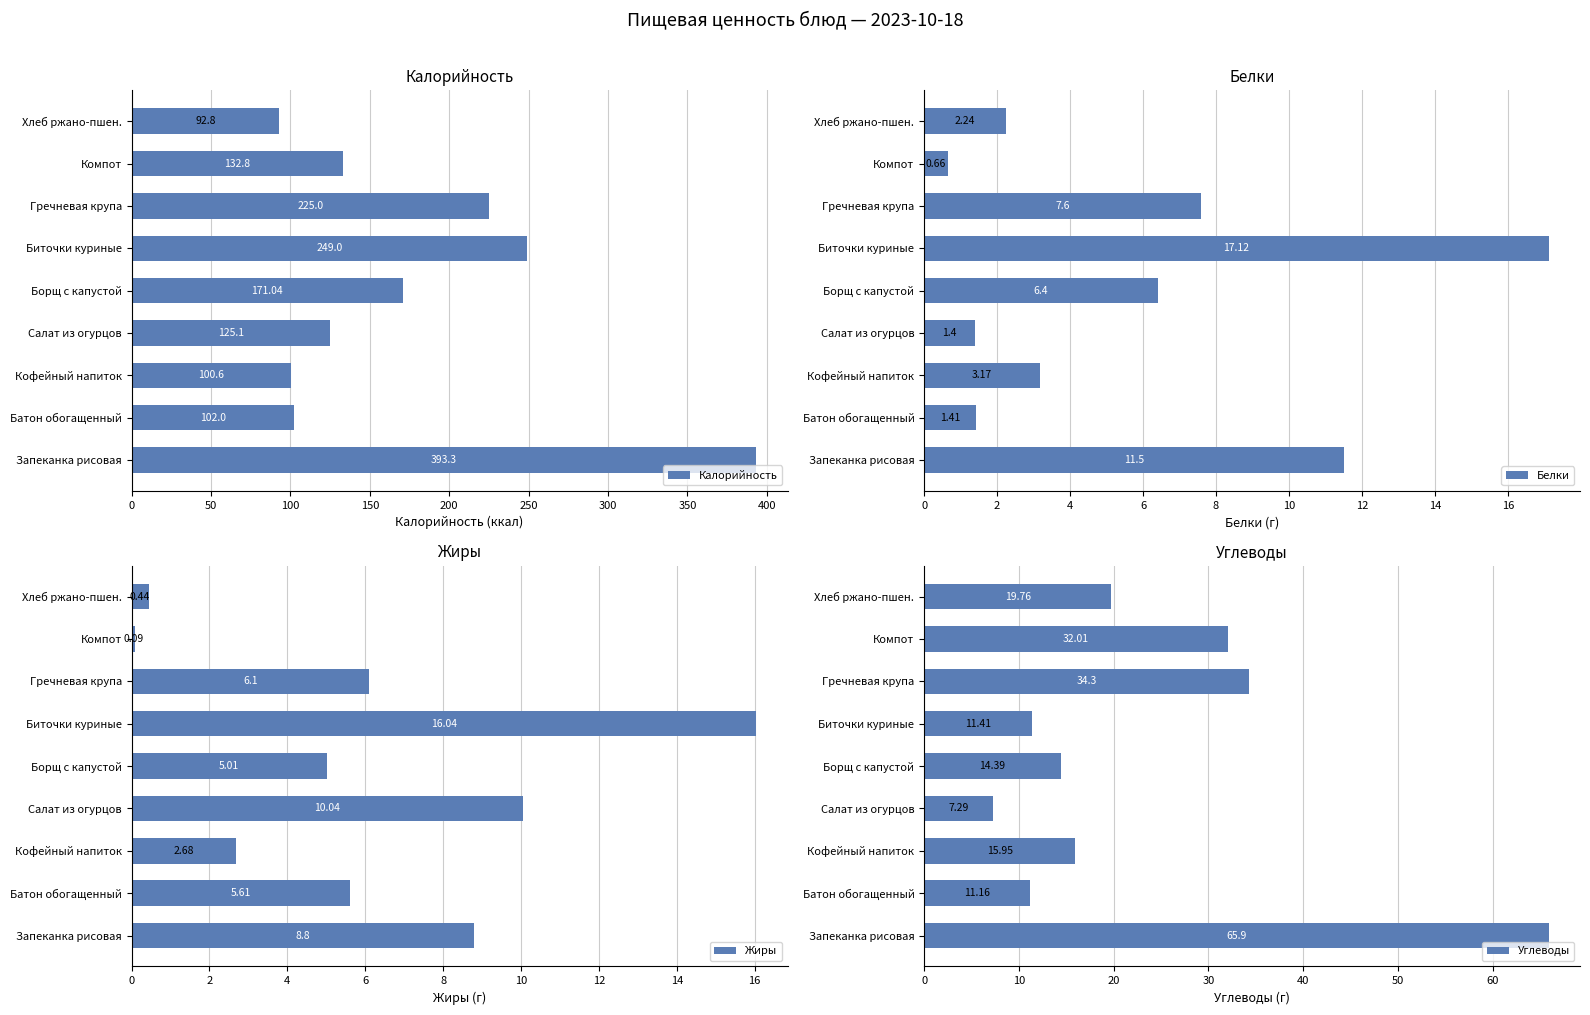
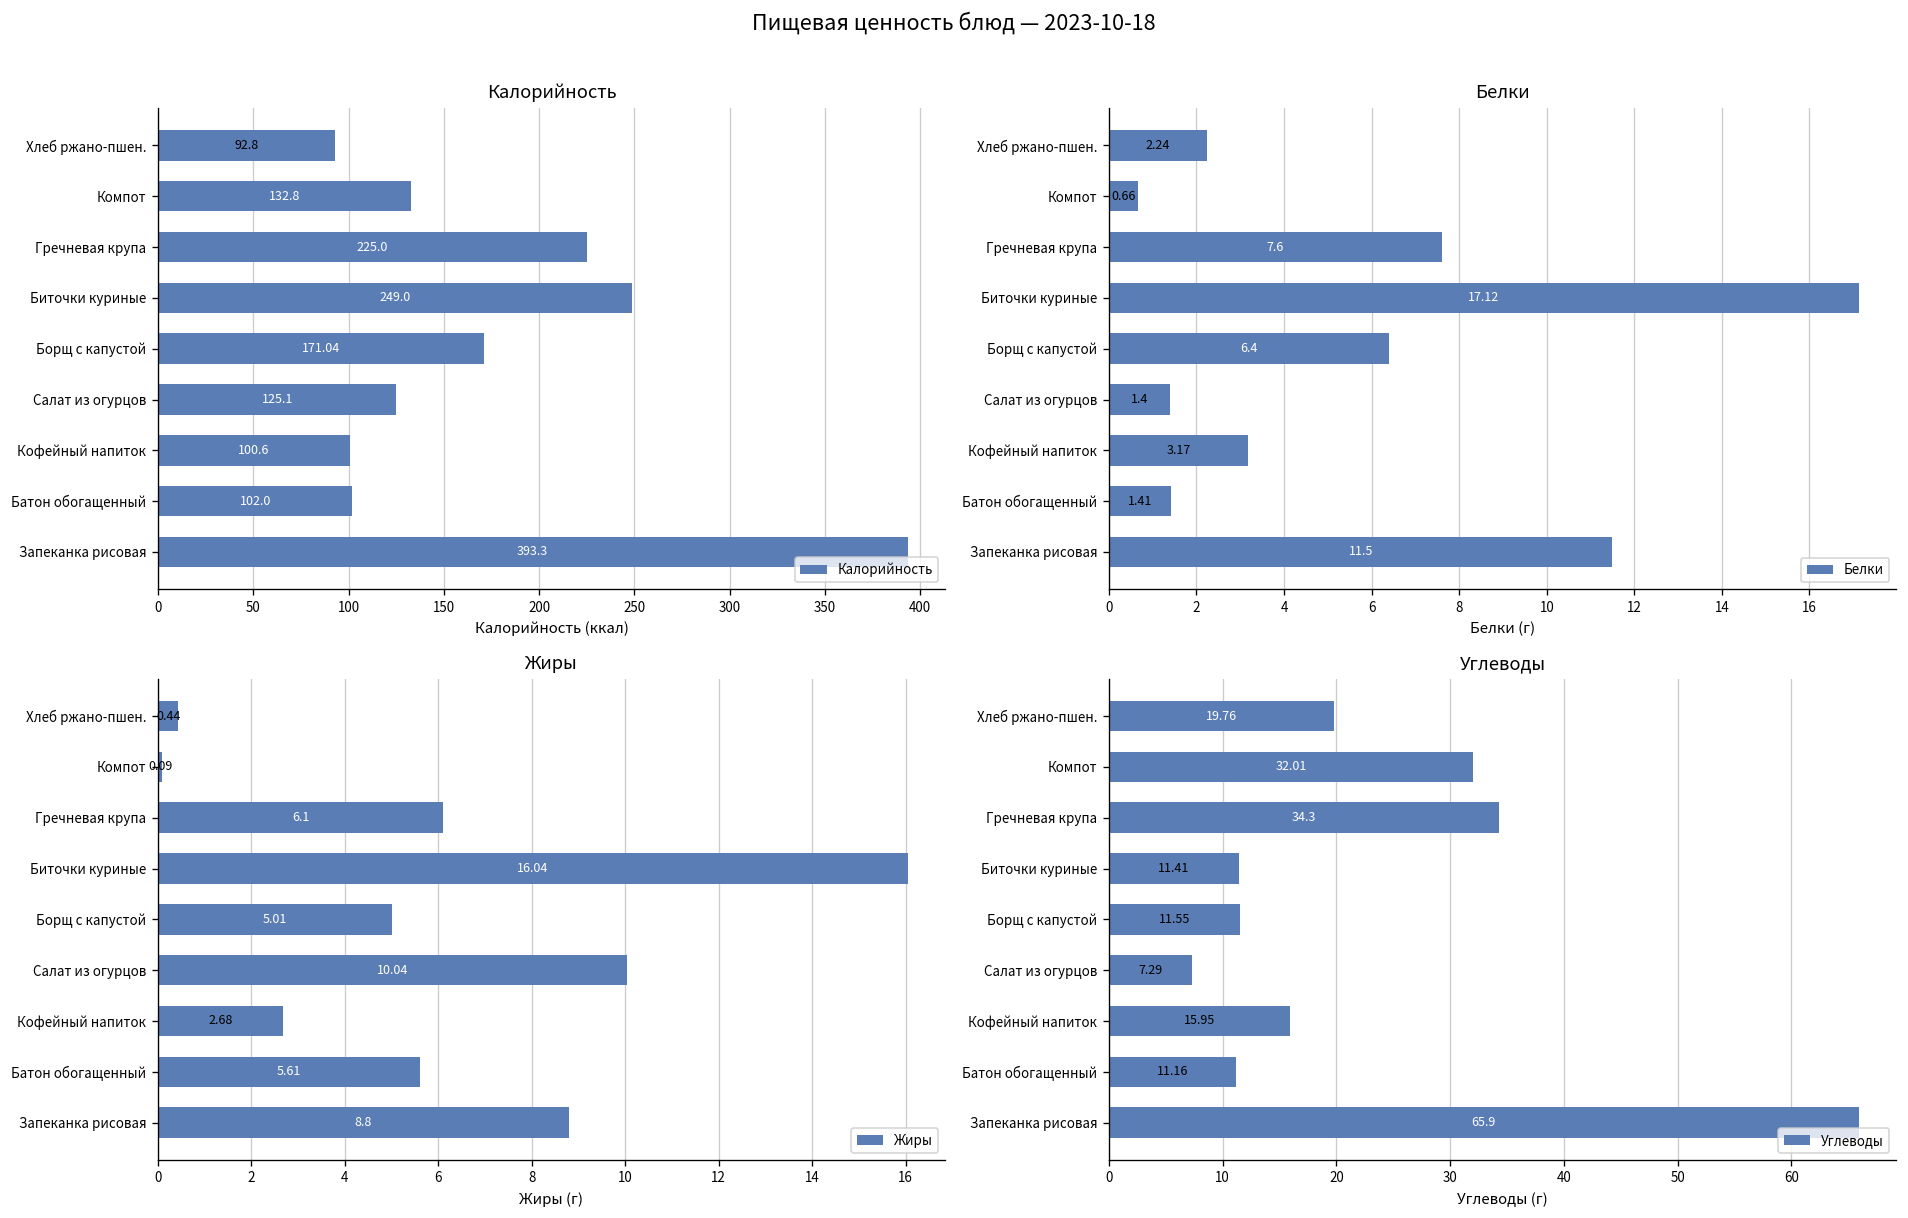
Углеводы, Борщ с капустой: 14.39 -> 11.55
